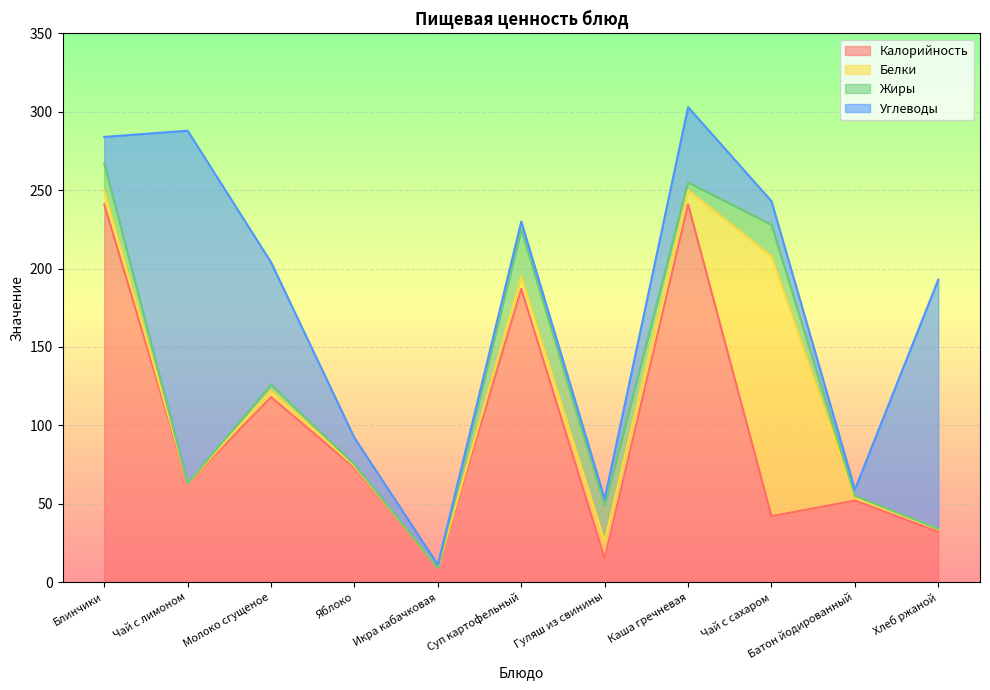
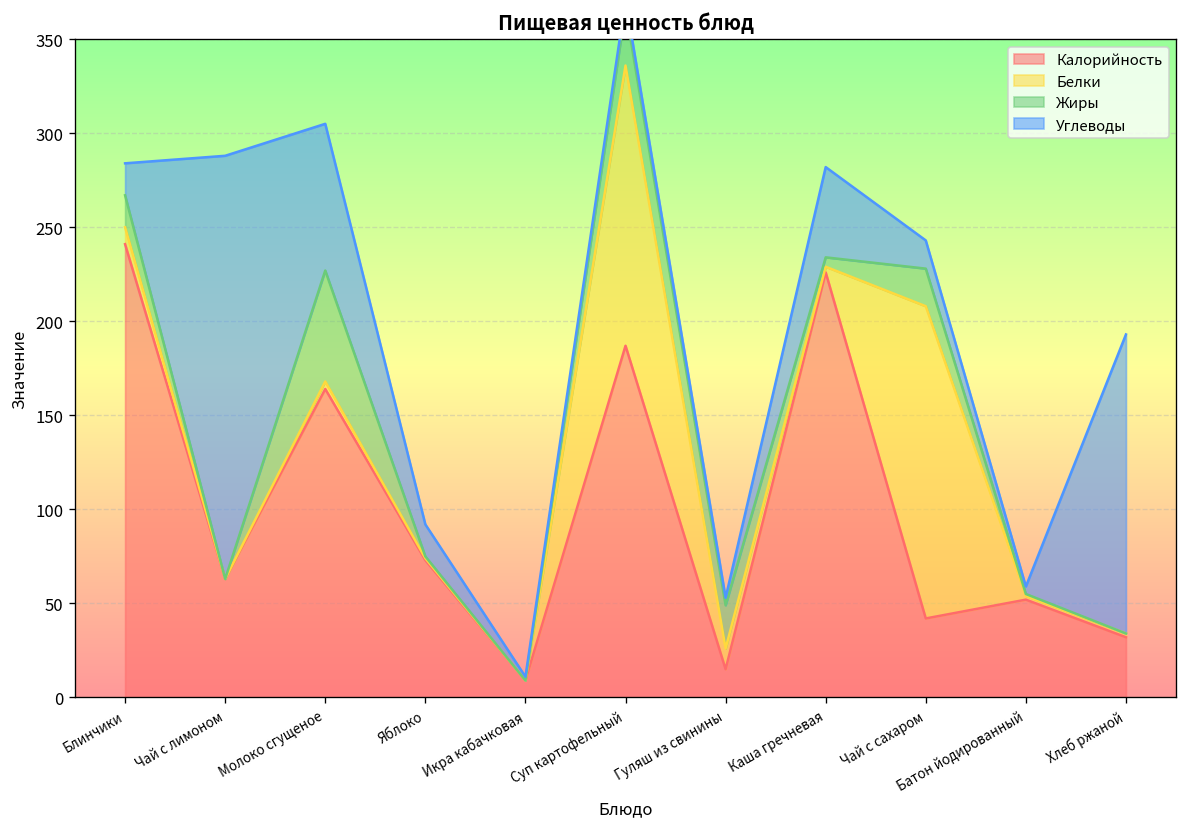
Калорийность, Молоко сгущеное: 118 -> 164
Жиры, Молоко сгущеное: 4 -> 59
Белки, Суп картофельный: 8 -> 149
Калорийность, Каша гречневая: 241 -> 226
Белки, Каша гречневая: 9 -> 3
